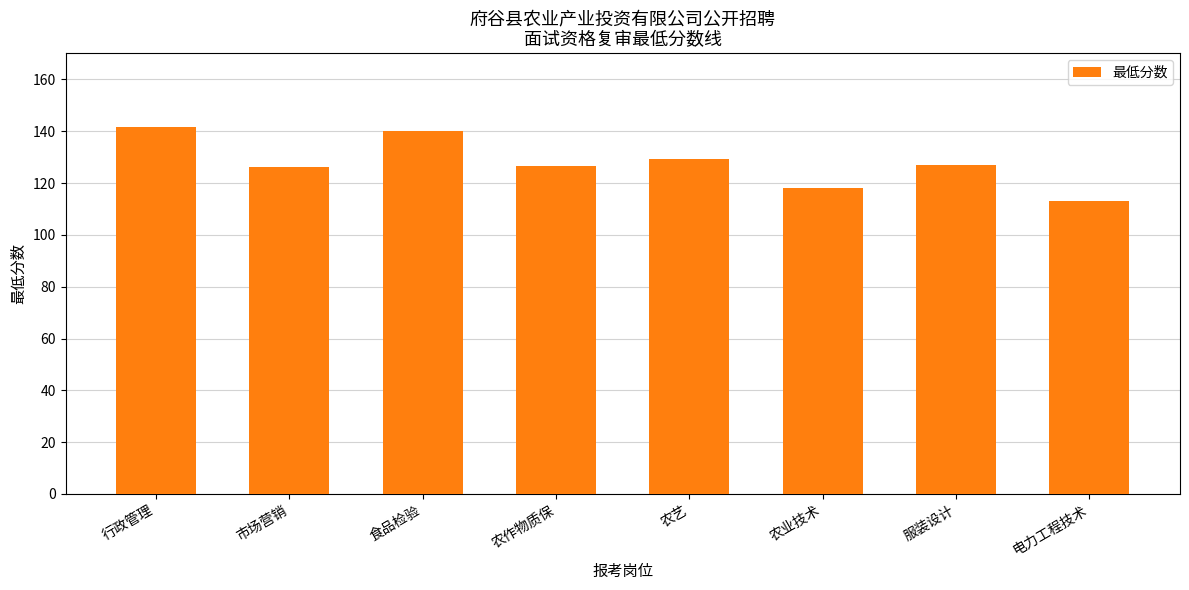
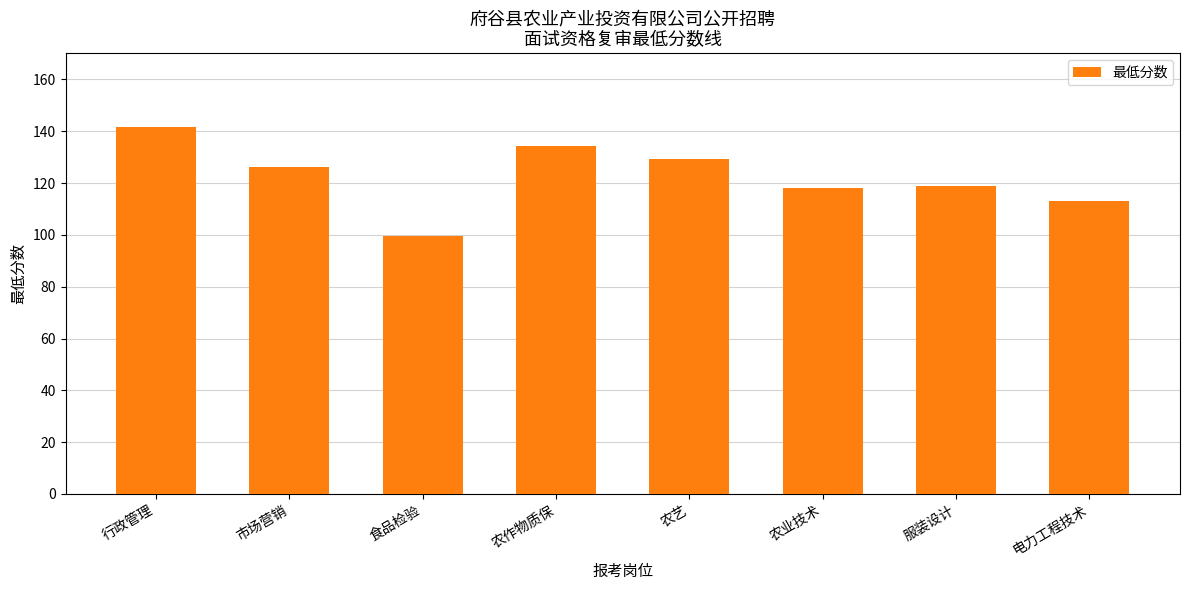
食品检验: 140 -> 100
农作物质保: 127 -> 134
服装设计: 127 -> 119
